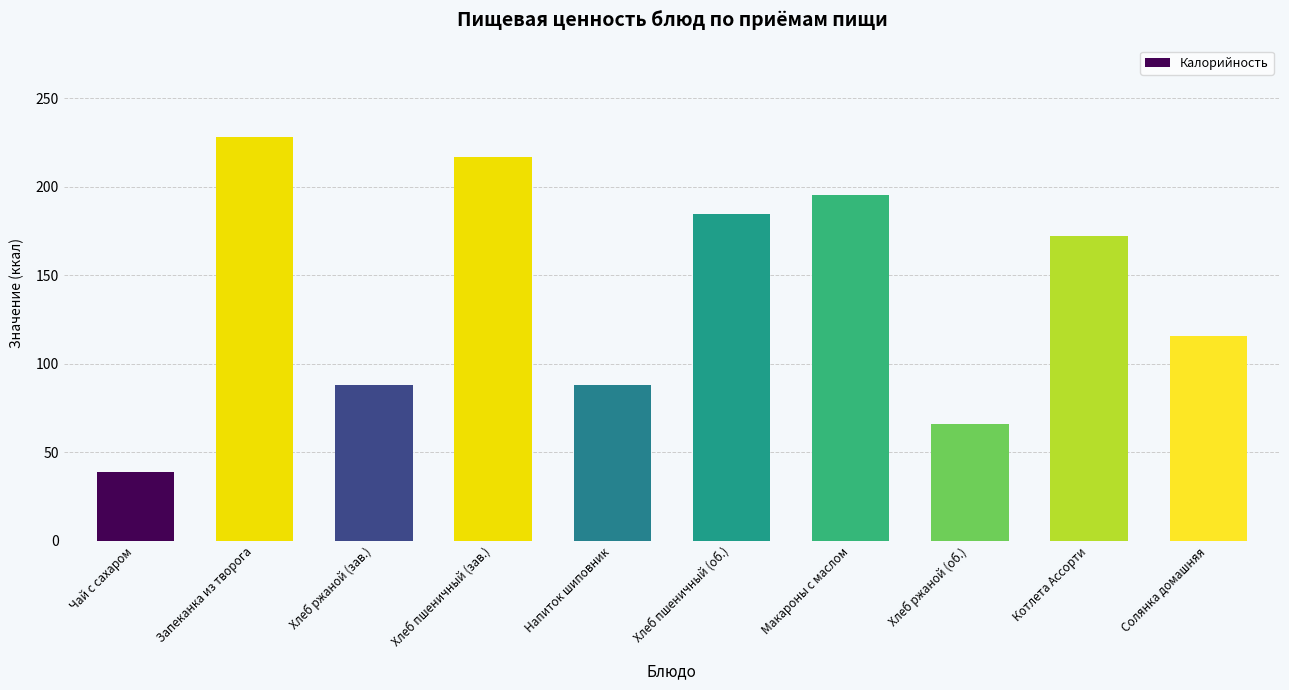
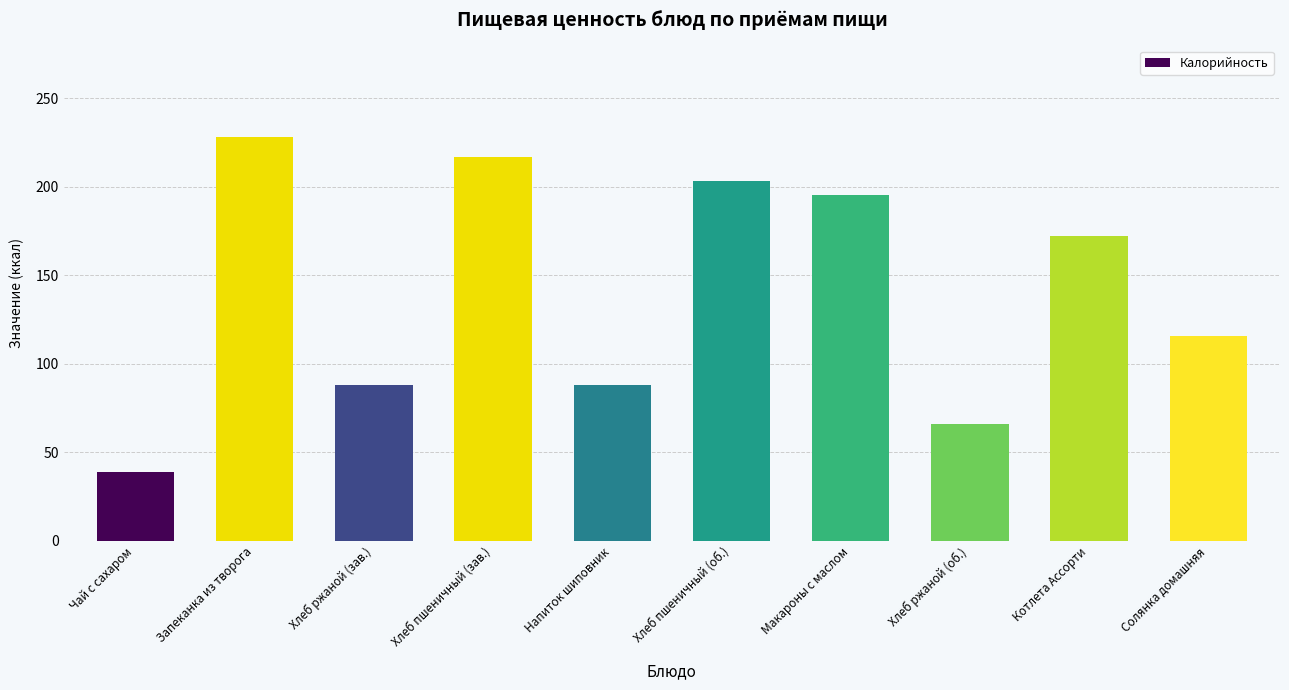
Хлеб пшеничный (об.): 185 -> 203
